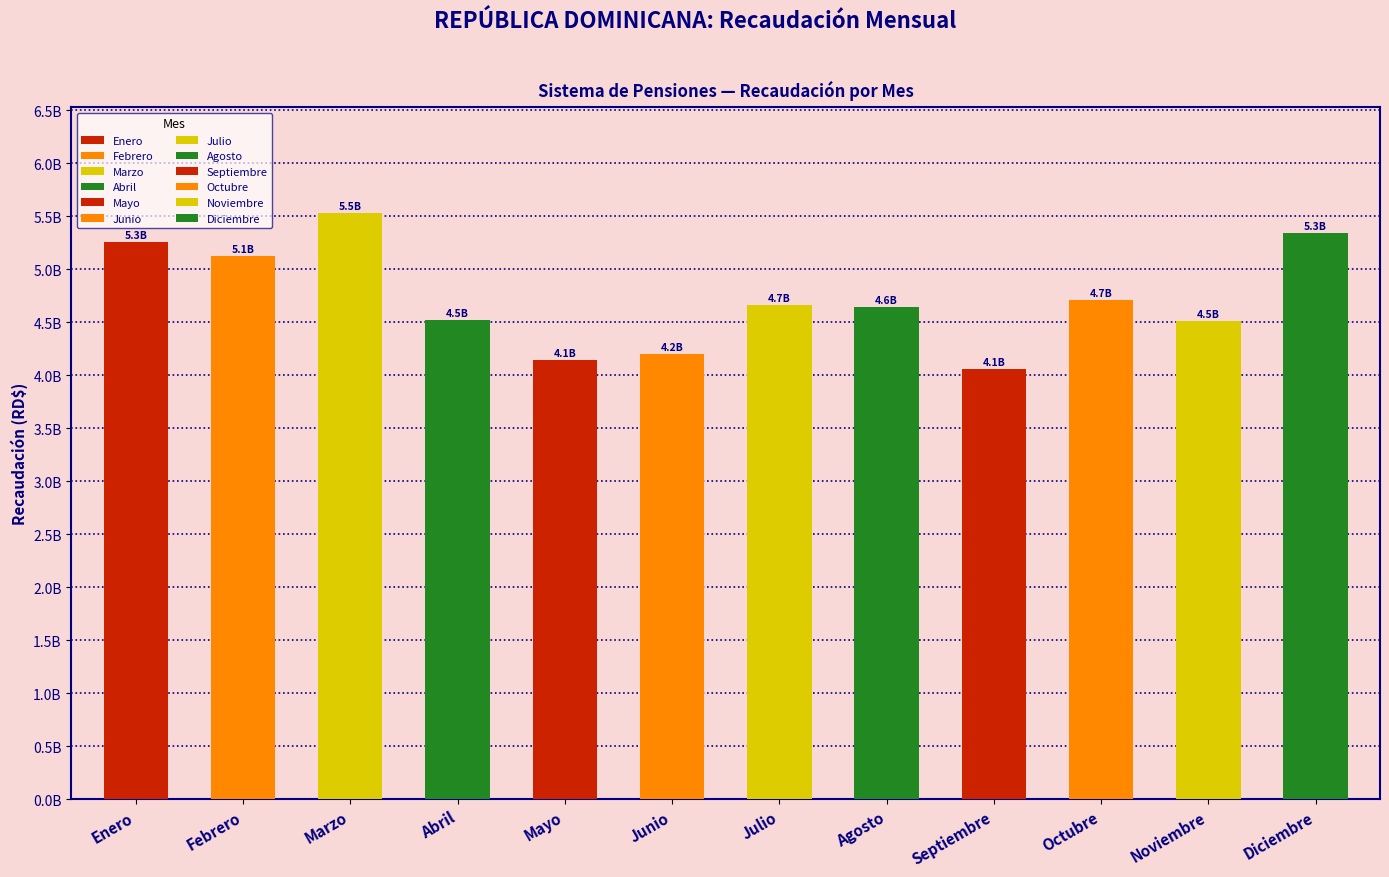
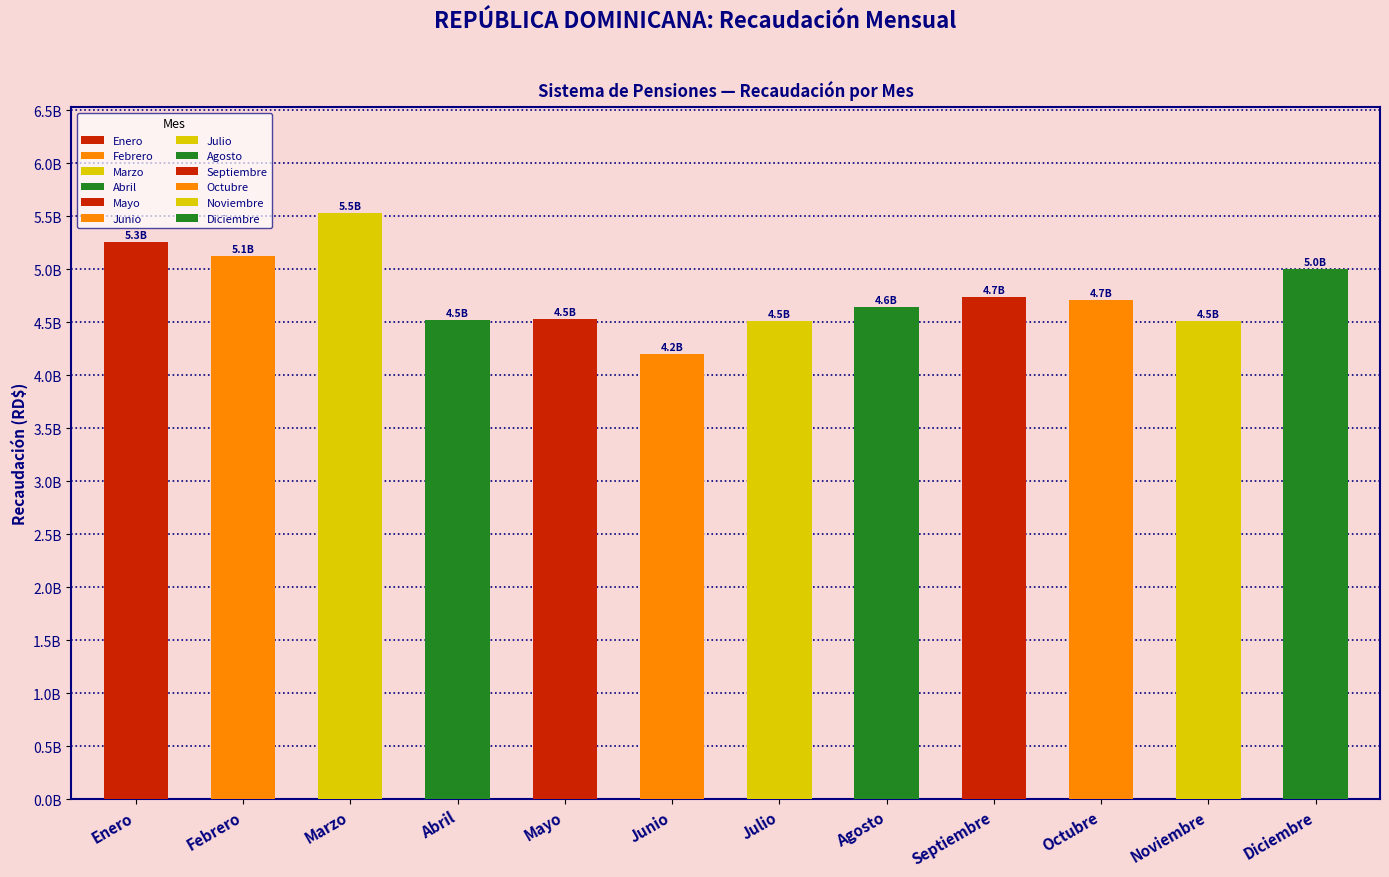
Mayo: 4.1B -> 4.5B
Julio: 4.7B -> 4.5B
Septiembre: 4.1B -> 4.7B
Diciembre: 5.3B -> 5.0B
